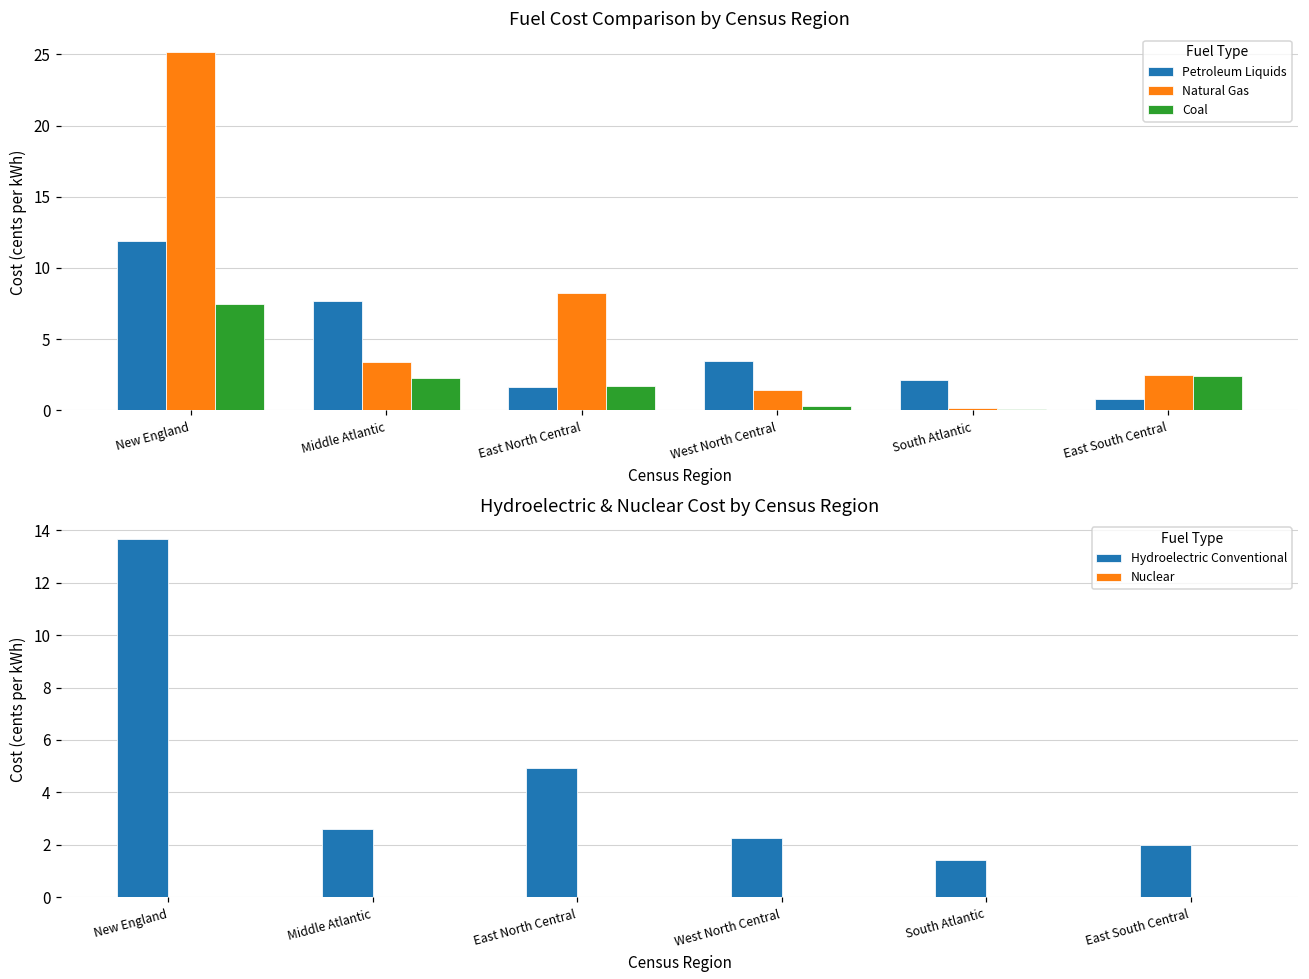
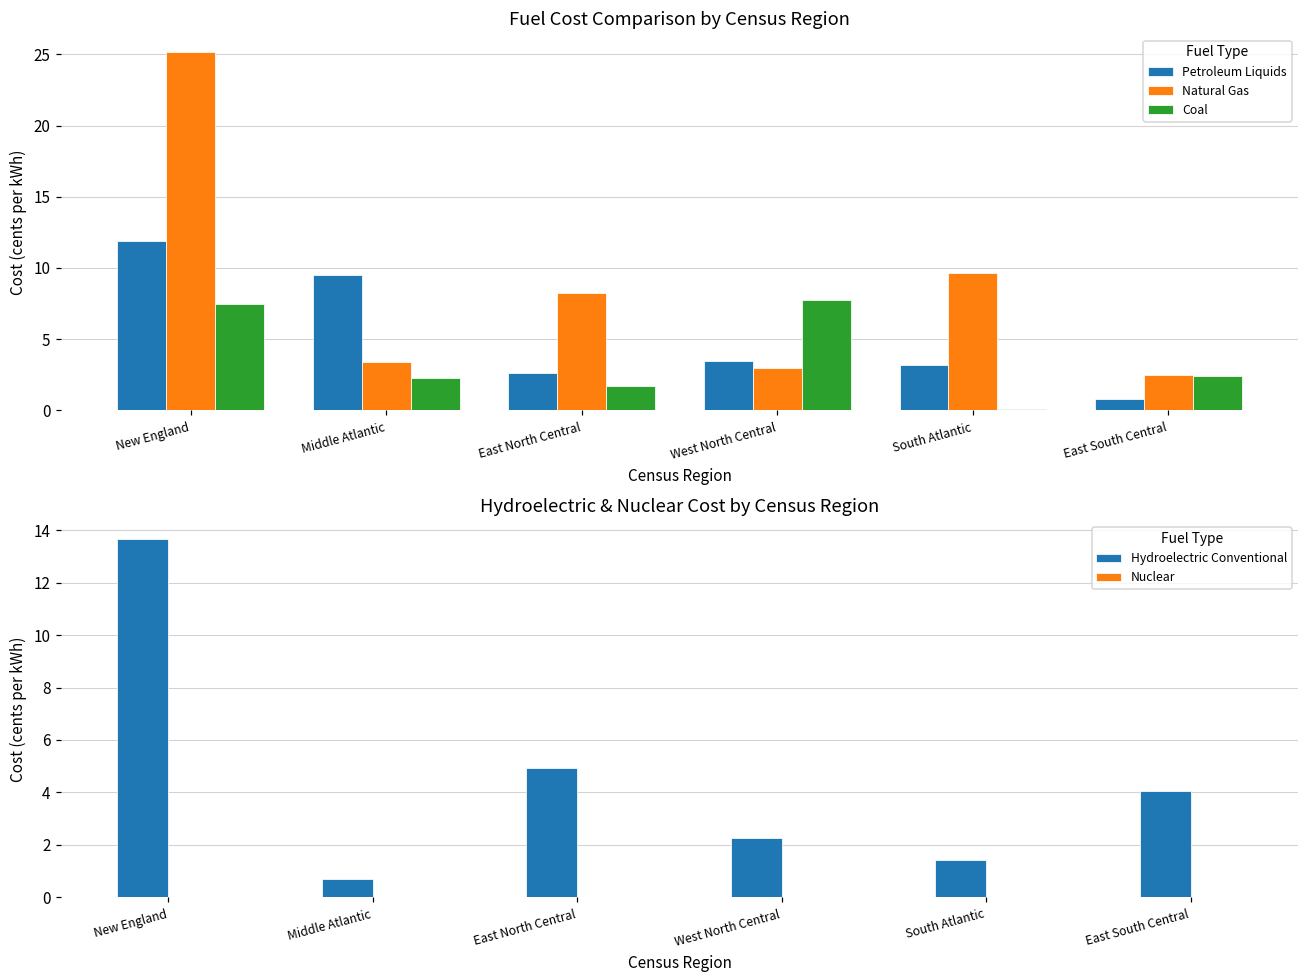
Fuel Cost Comparison by Census Region, Petroleum Liquids, Middle Atlantic: 7.7 -> 9.5
Fuel Cost Comparison by Census Region, Petroleum Liquids, East North Central: 1.6 -> 2.6
Fuel Cost Comparison by Census Region, Natural Gas, West North Central: 1.4 -> 3.0
Fuel Cost Comparison by Census Region, Coal, West North Central: 0.3 -> 7.7
Fuel Cost Comparison by Census Region, Petroleum Liquids, South Atlantic: 2.1 -> 3.2
Fuel Cost Comparison by Census Region, Natural Gas, South Atlantic: 0.2 -> 9.6
Hydroelectric & Nuclear Cost by Census Region, Hydroelectric Conventional, Middle Atlantic: 2.6 -> 0.7
Hydroelectric & Nuclear Cost by Census Region, Hydroelectric Conventional, East South Central: 2.0 -> 4.1
